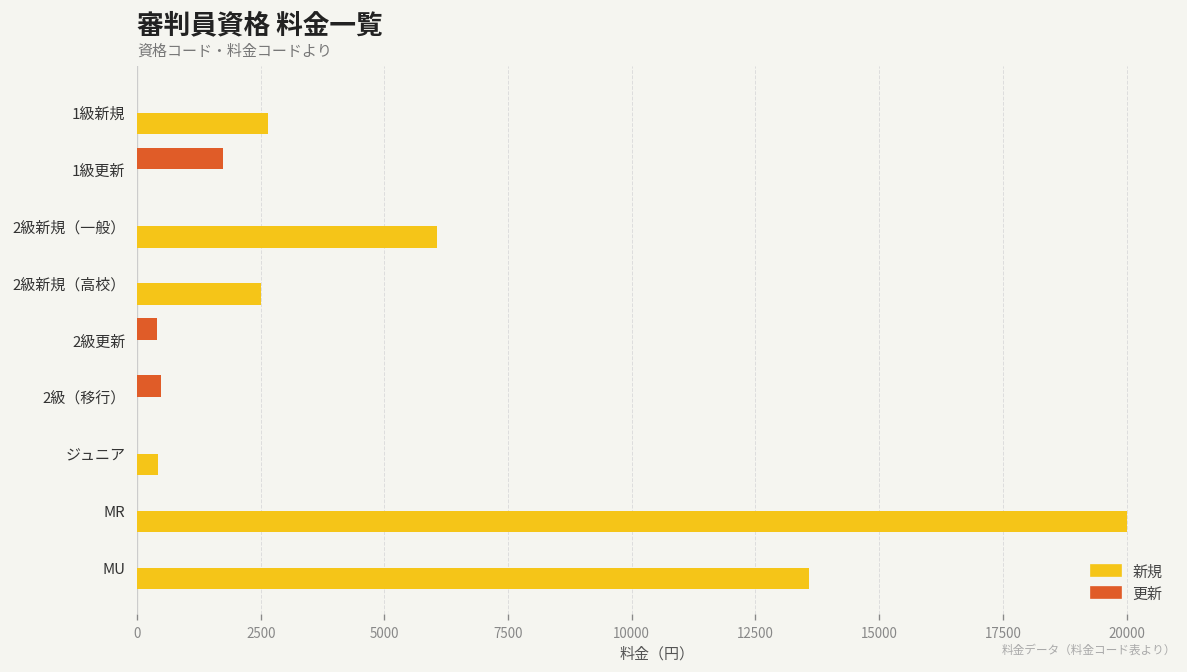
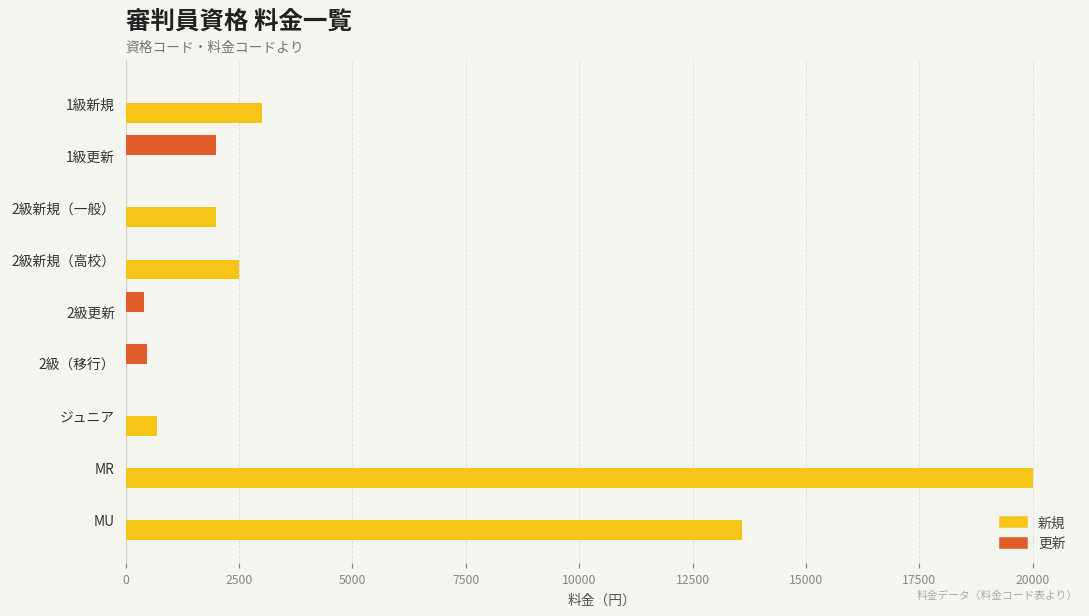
新規, 1級新規: 2600 -> 3000
更新, 1級更新: 1700 -> 2000
新規, 2級新規（一般）: 6100 -> 2000
新規, ジュニア: 400 -> 700
